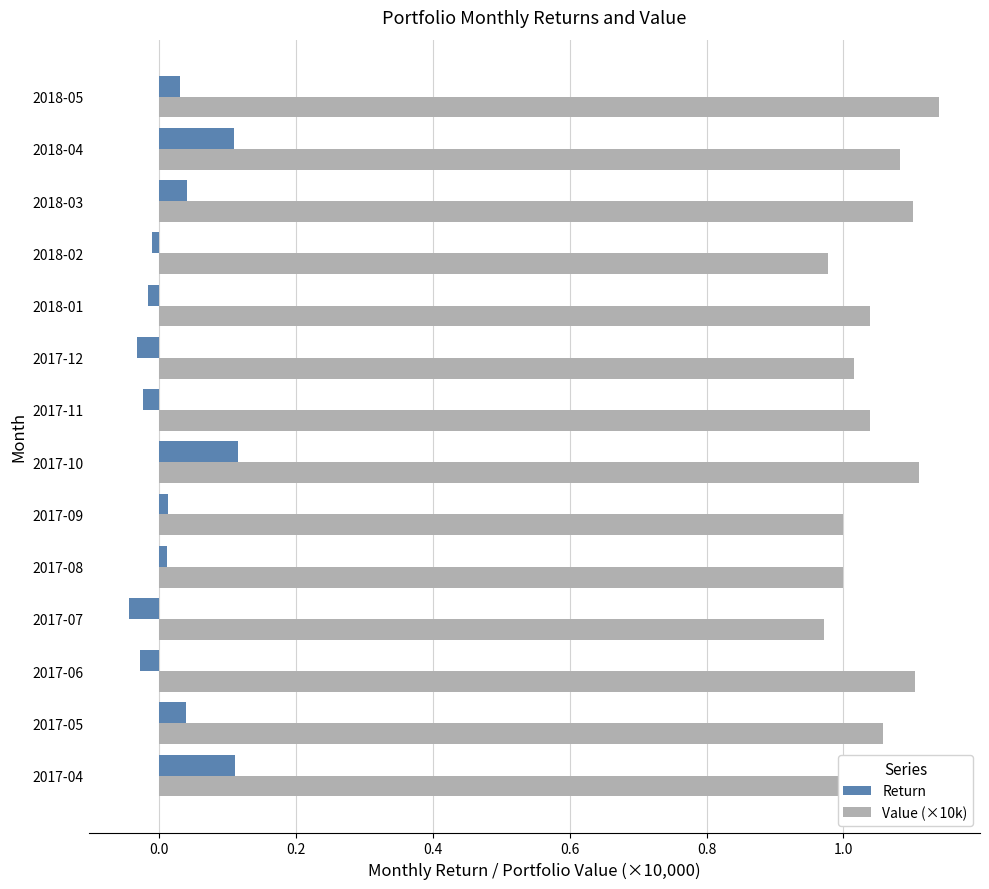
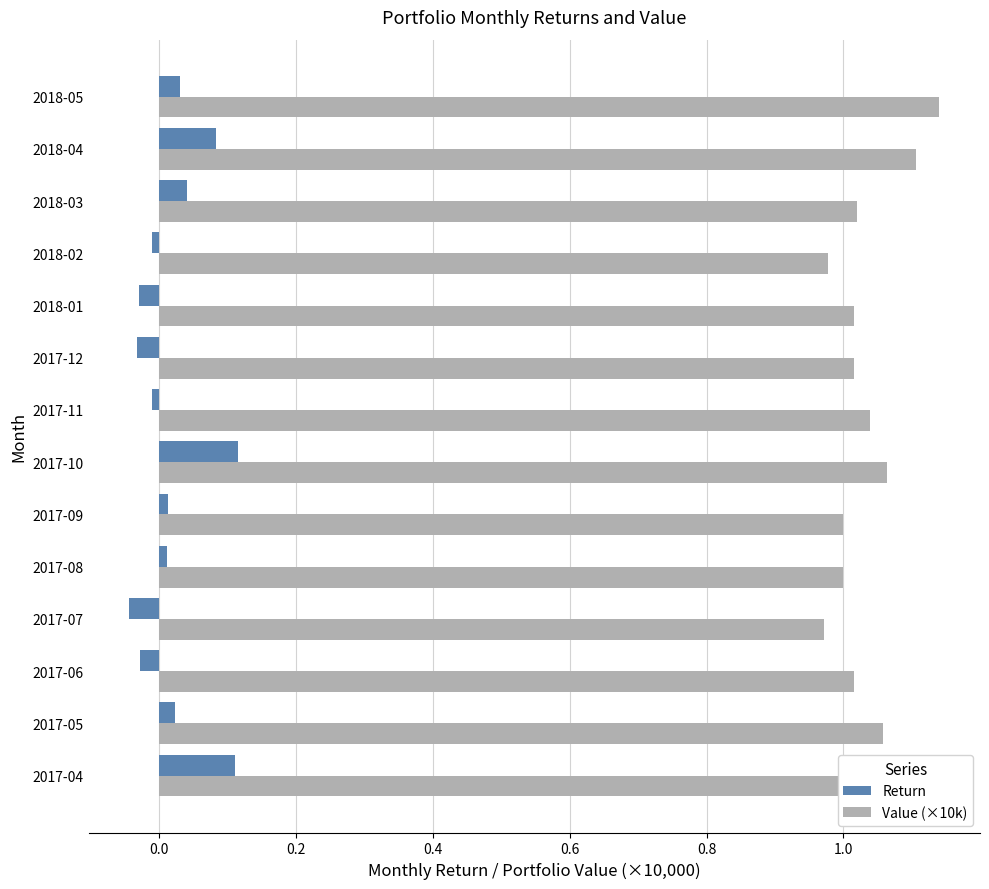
Return, 2018-04: 0.11 -> 0.08
Value (×10k), 2018-04: 1.08 -> 1.11
Value (×10k), 2018-03: 1.10 -> 1.02
Return, 2018-01: -0.01 -> -0.03
Value (×10k), 2018-01: 1.04 -> 1.01
Return, 2017-11: -0.02 -> -0.01
Value (×10k), 2017-10: 1.11 -> 1.06
Value (×10k), 2017-06: 1.10 -> 1.02
Return, 2017-05: 0.04 -> 0.02
